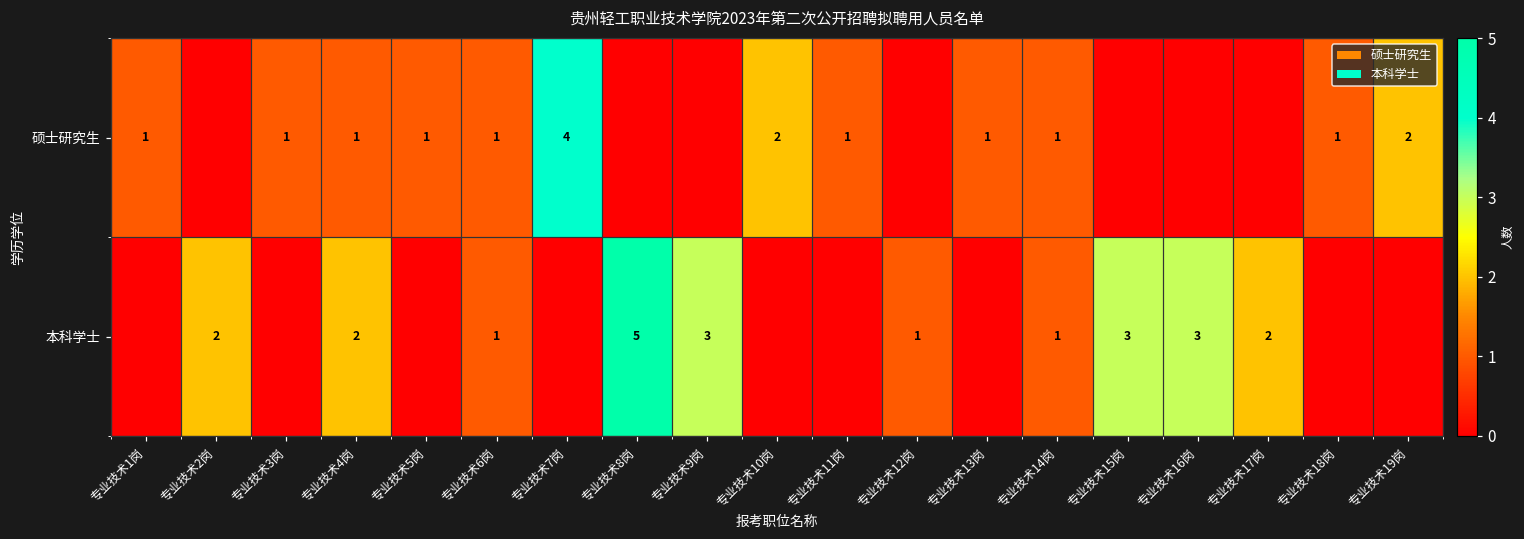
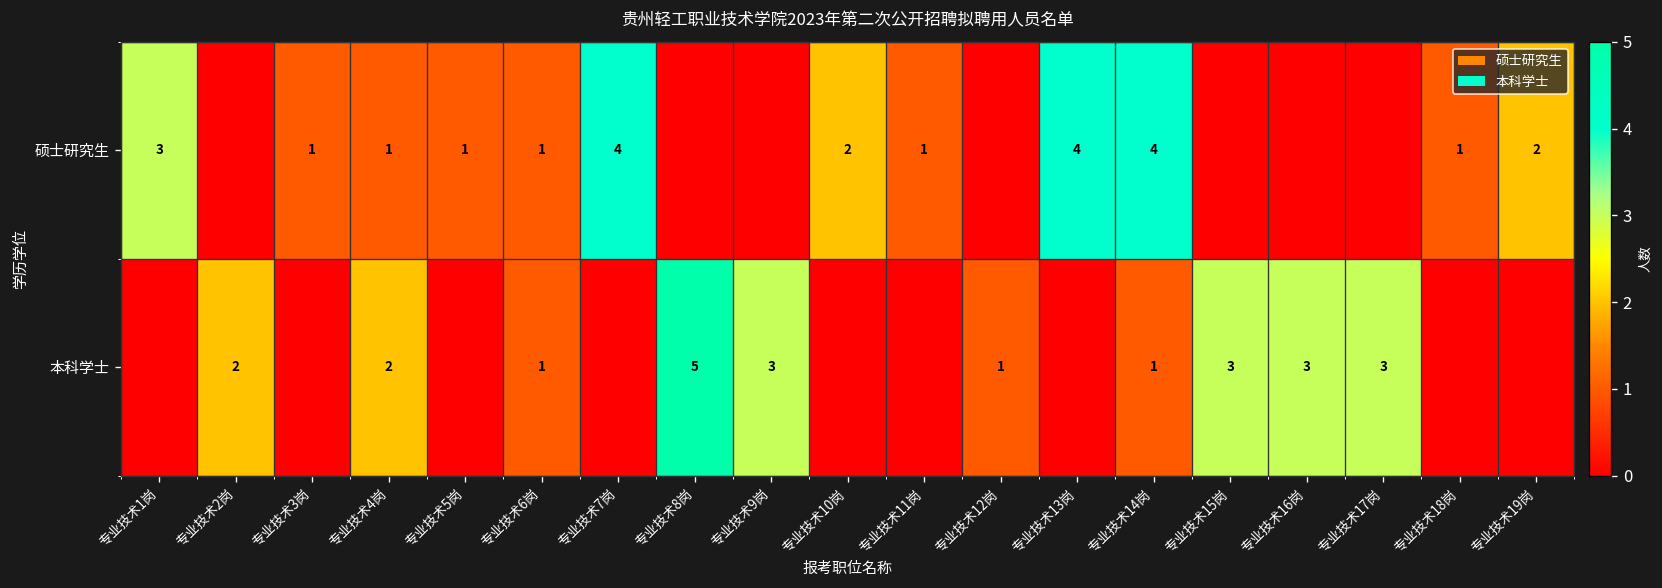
硕士研究生, 专业技术1岗: 1 -> 3
硕士研究生, 专业技术13岗: 1 -> 4
硕士研究生, 专业技术14岗: 1 -> 4
本科学士, 专业技术17岗: 2 -> 3
